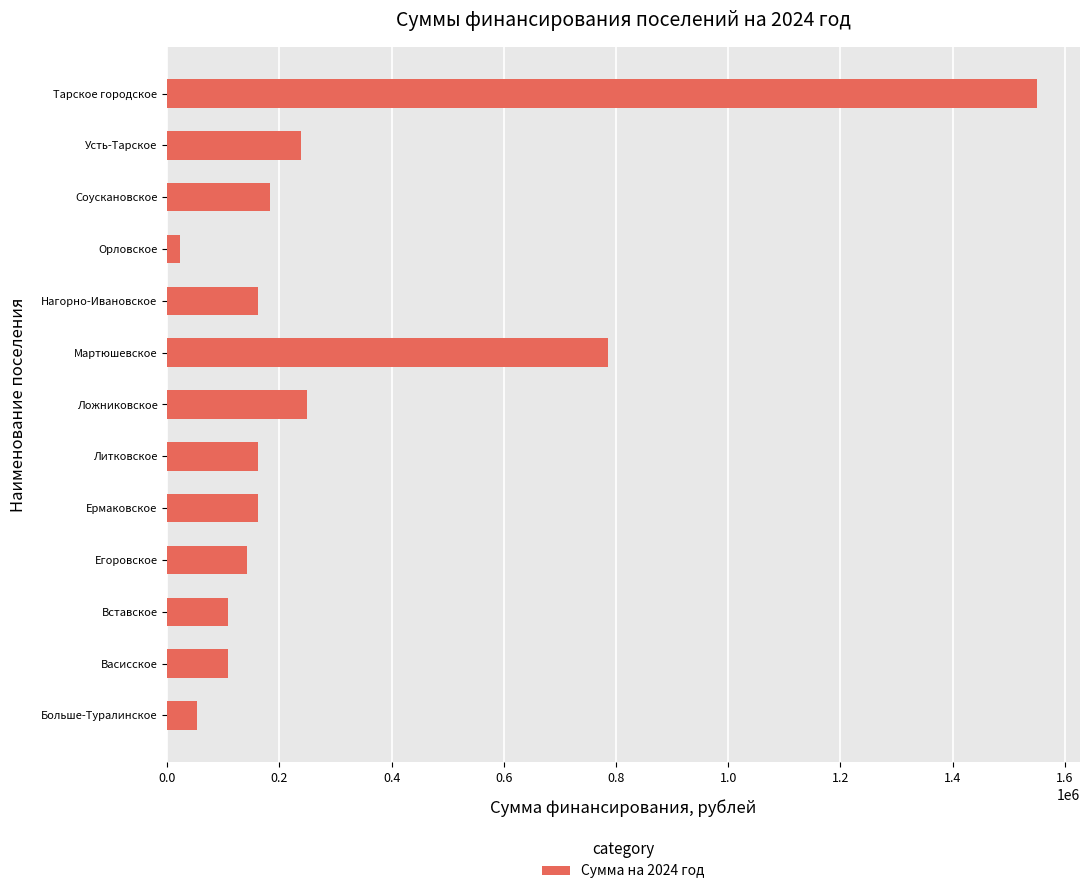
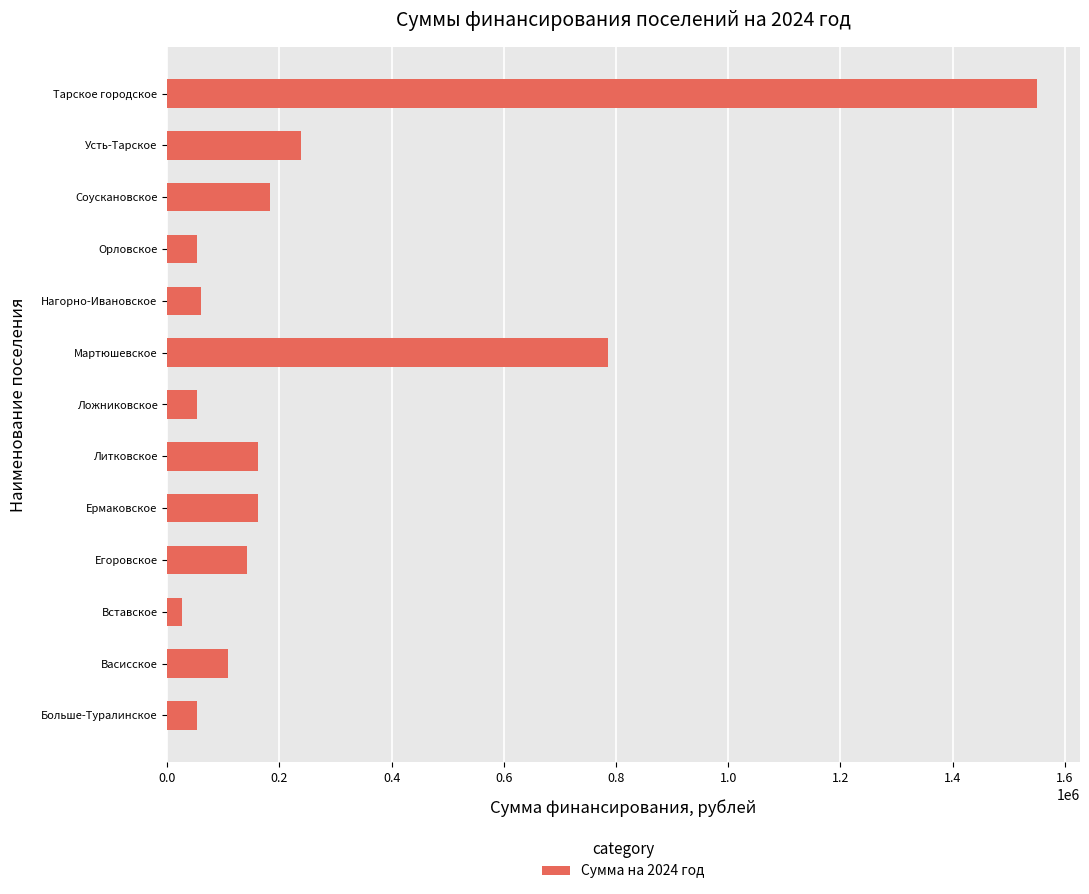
Орловское: 20000 -> 50000
Нагорно-Ивановское: 160000 -> 60000
Ложниковское: 250000 -> 50000
Вставское: 110000 -> 30000
